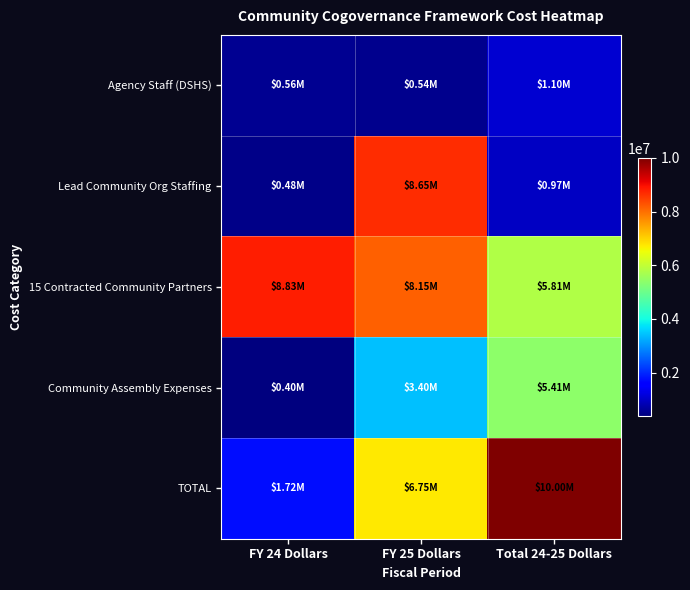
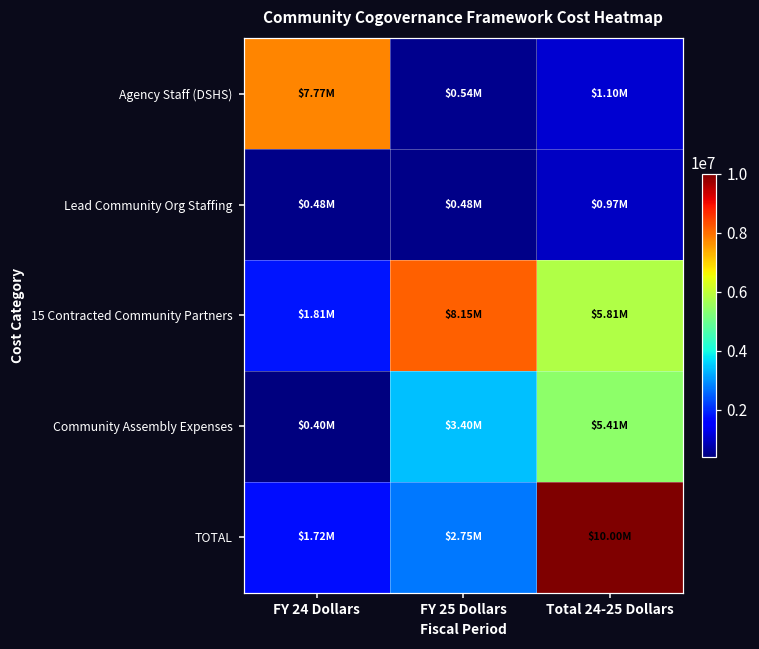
Agency Staff (DSHS), FY 24 Dollars: $0.56M -> $7.77M
Lead Community Org Staffing, FY 25 Dollars: $8.65M -> $0.48M
15 Contracted Community Partners, FY 24 Dollars: $8.83M -> $1.81M
TOTAL, FY 25 Dollars: $6.75M -> $2.75M
